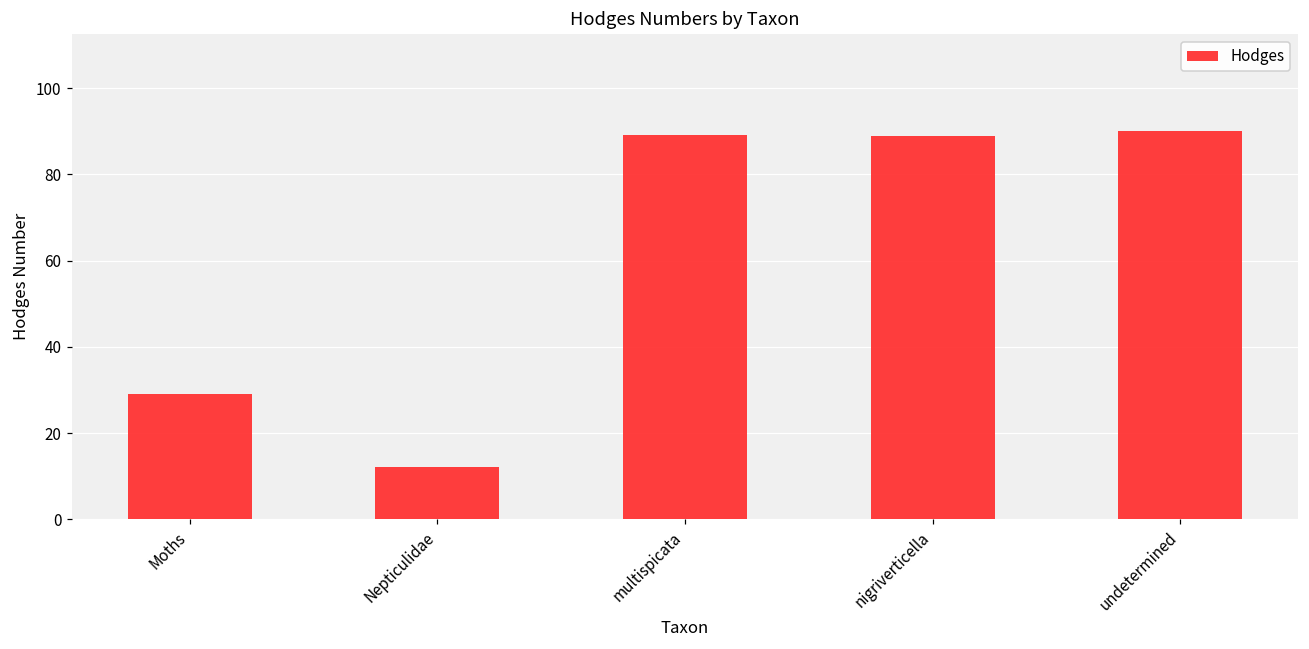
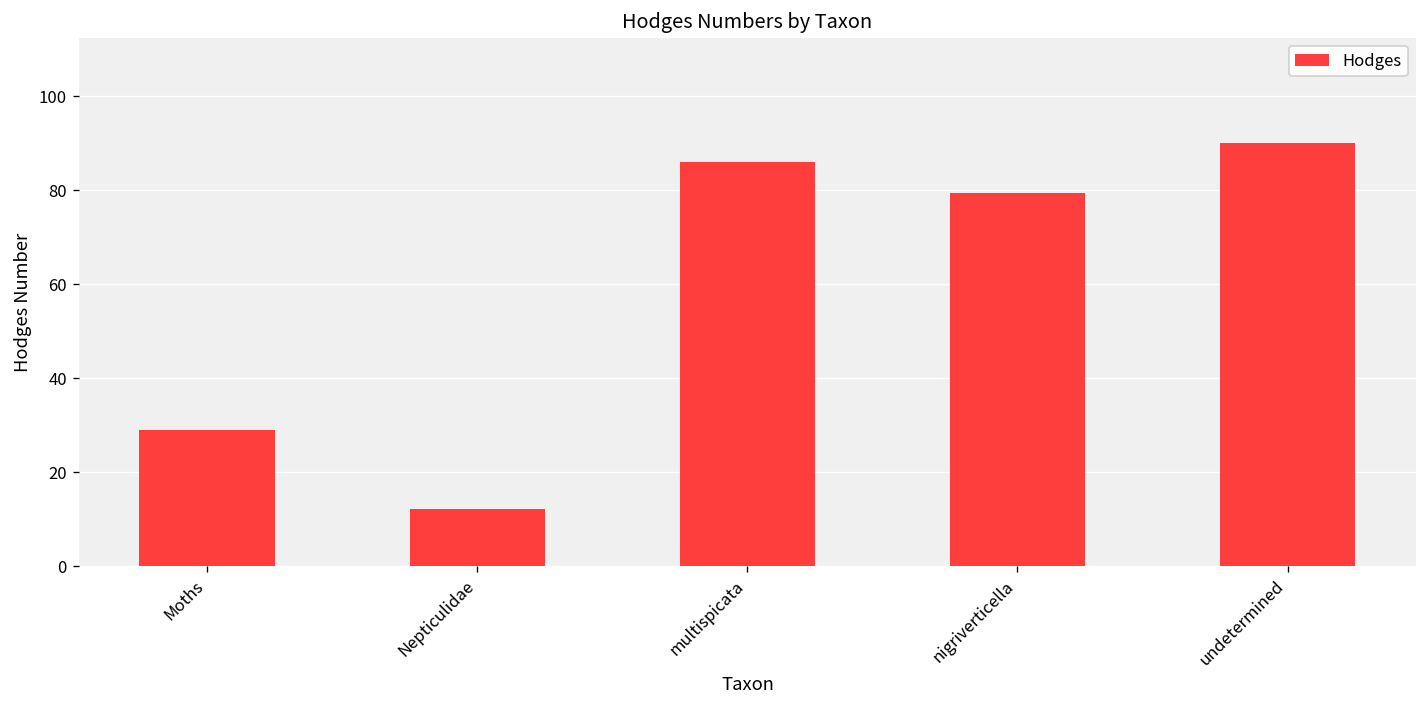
multispicata: 89 -> 86
nigriverticella: 89 -> 80
